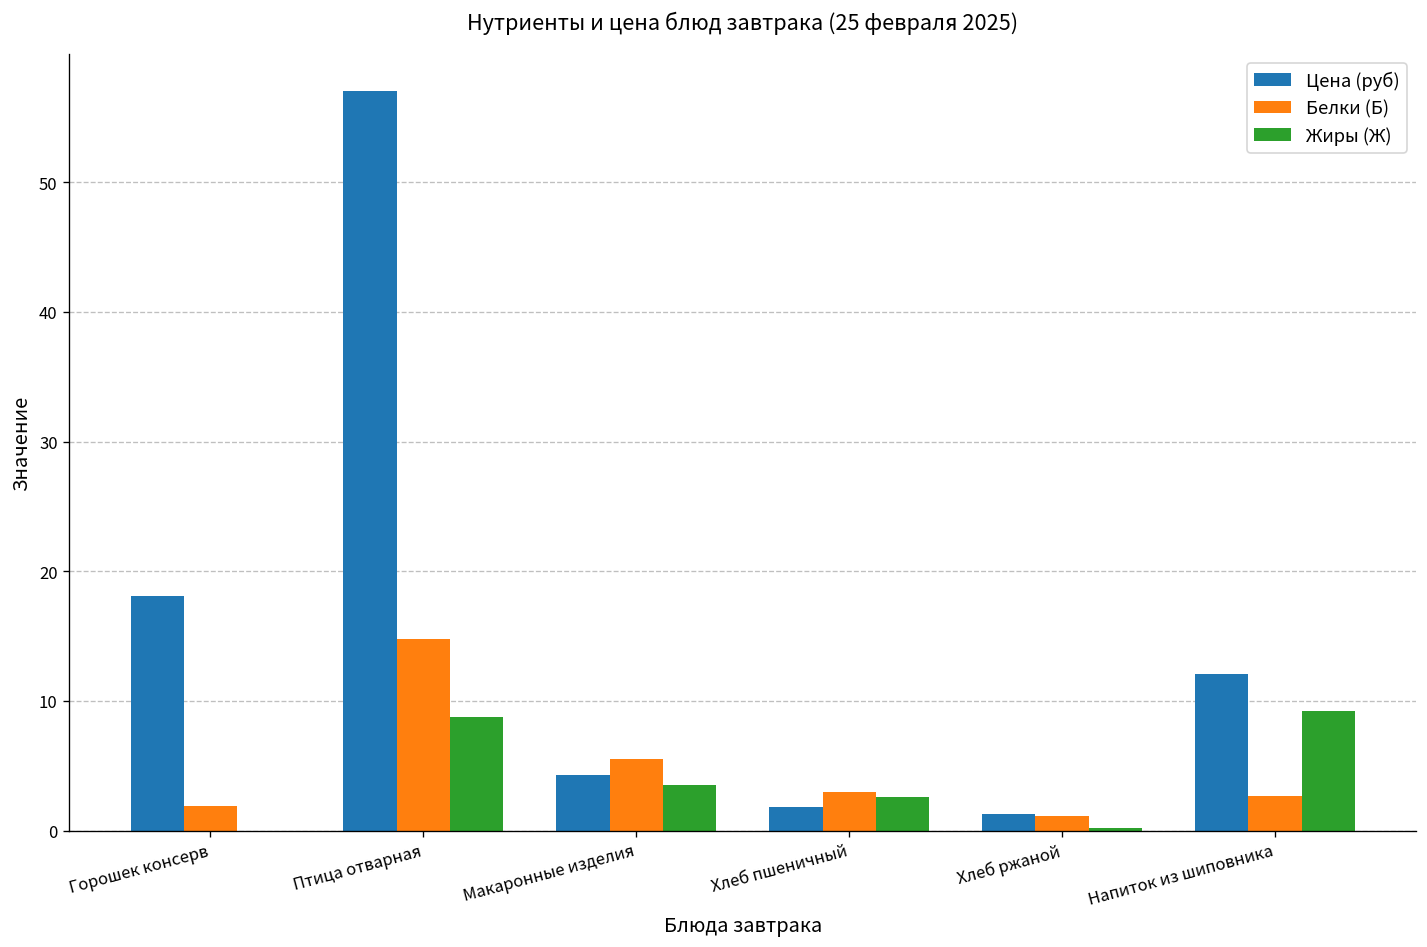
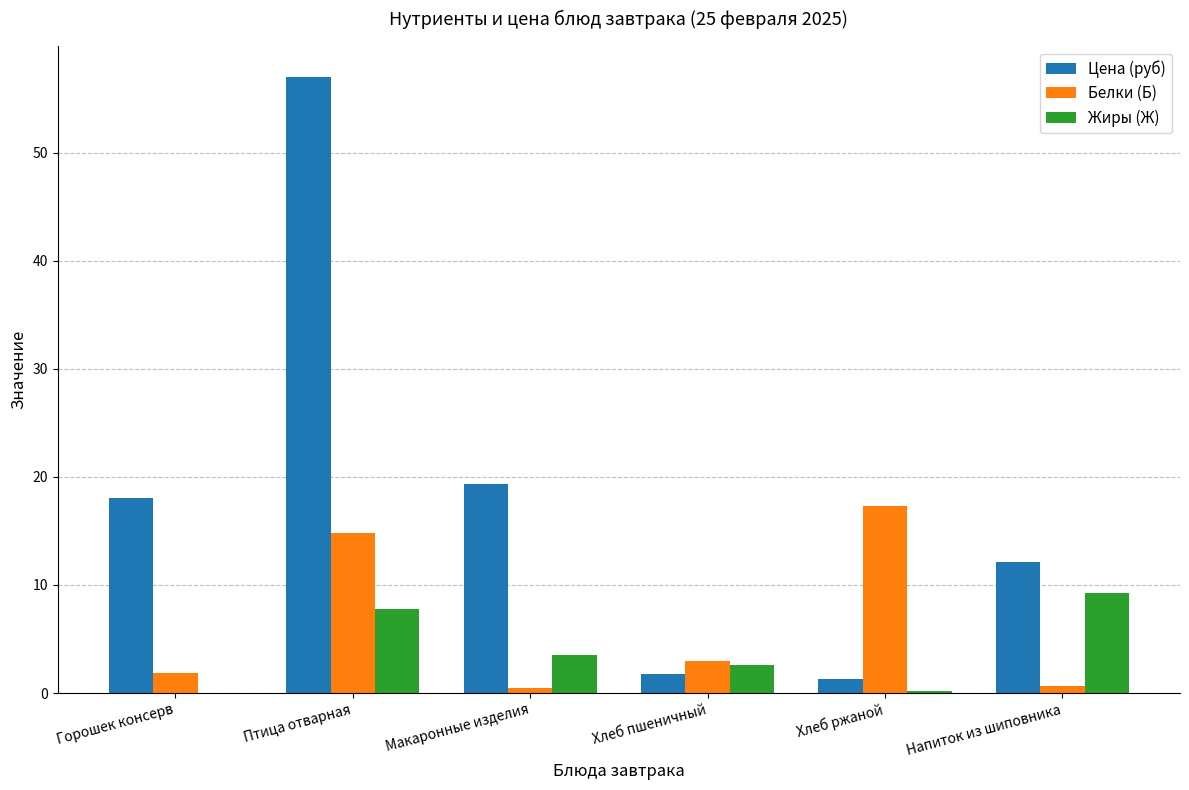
Жиры (Ж), Птица отварная: 8.8 -> 7.8
Цена (руб), Макаронные изделия: 4.3 -> 19.3
Белки (Б), Макаронные изделия: 5.5 -> 0.5
Белки (Б), Хлеб ржаной: 1.1 -> 17.4
Белки (Б), Напиток из шиповника: 2.6 -> 0.7
